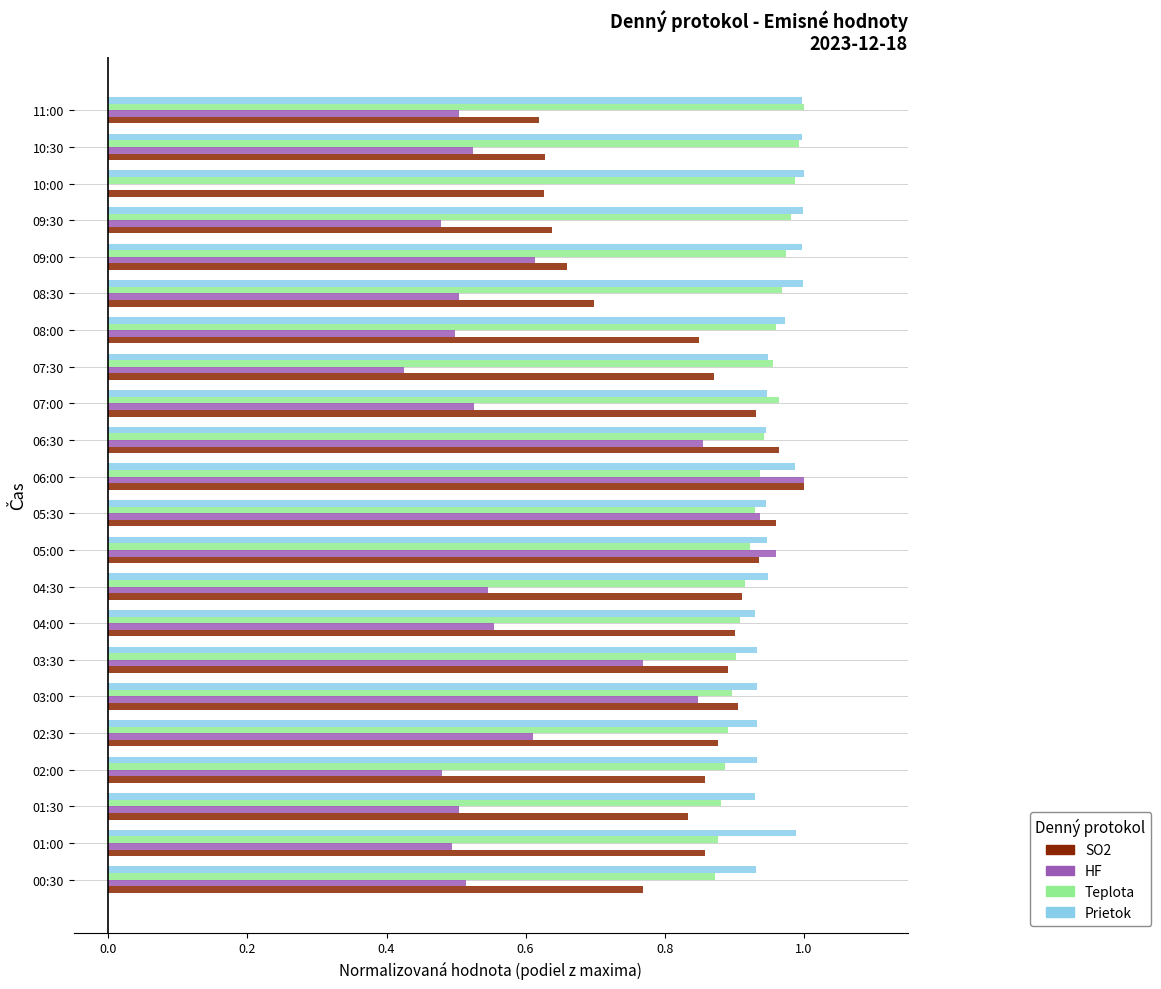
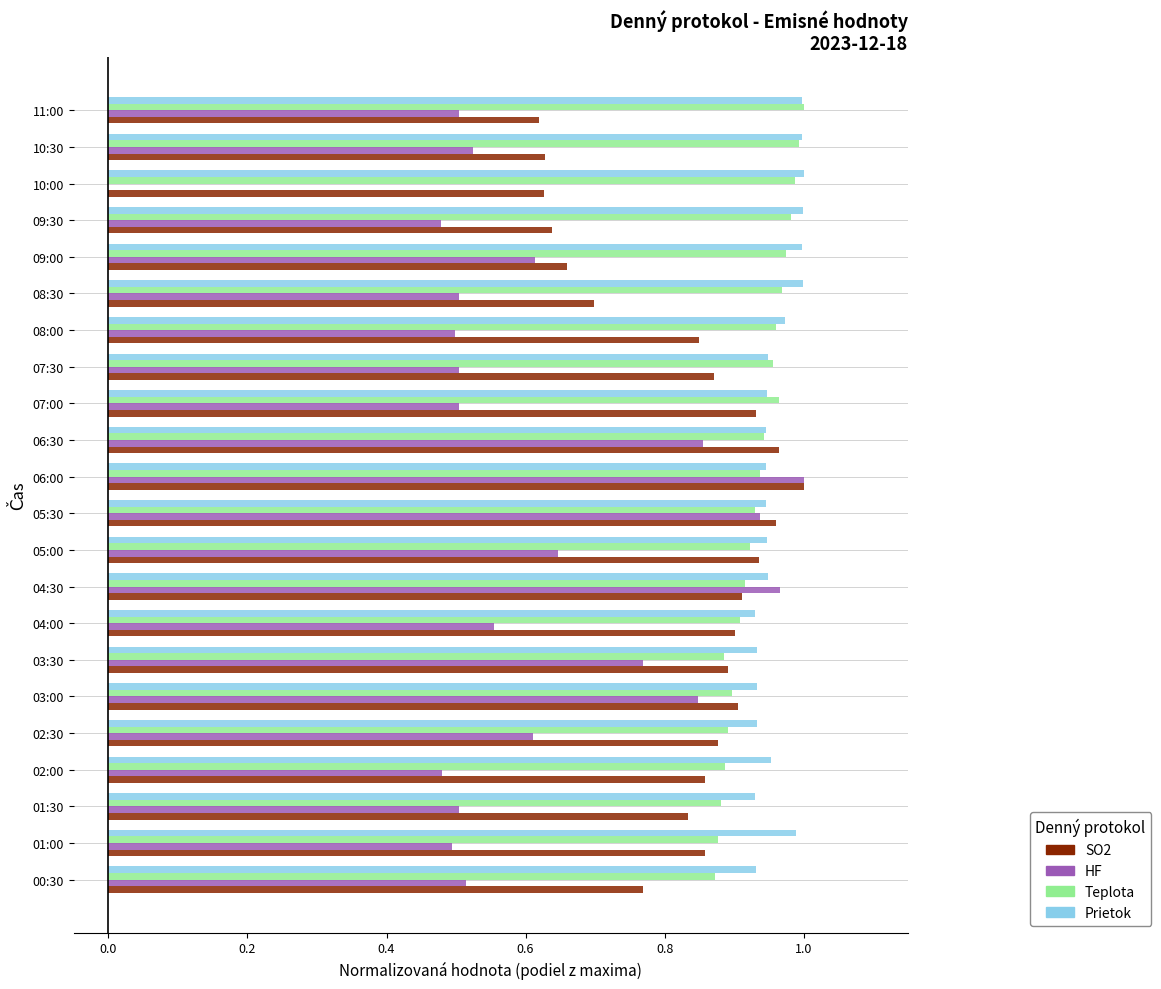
HF, 07:30: 0.42 -> 0.50
HF, 07:00: 0.53 -> 0.50
Prietok, 06:00: 0.99 -> 0.95
HF, 05:00: 0.96 -> 0.65
HF, 04:30: 0.55 -> 0.97
Teplota, 03:30: 0.90 -> 0.89
Prietok, 02:00: 0.93 -> 0.95
